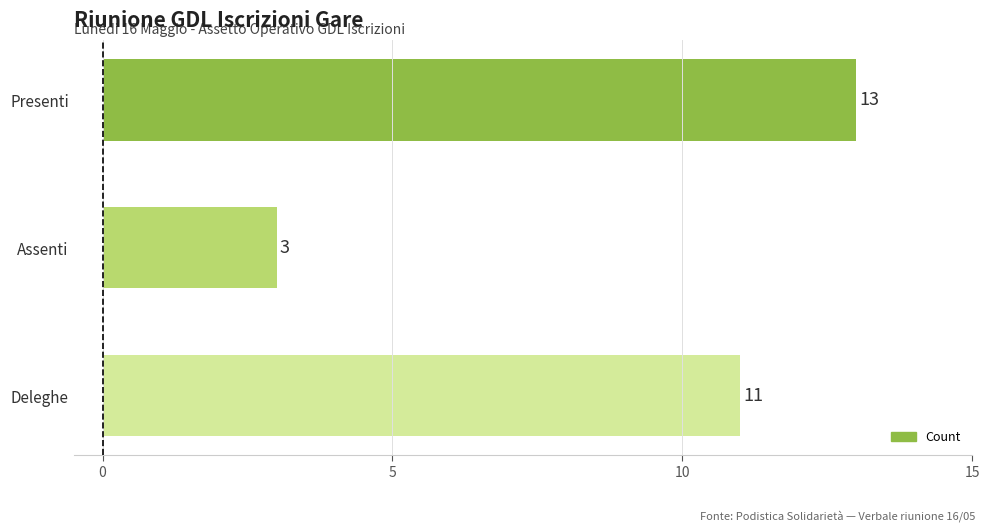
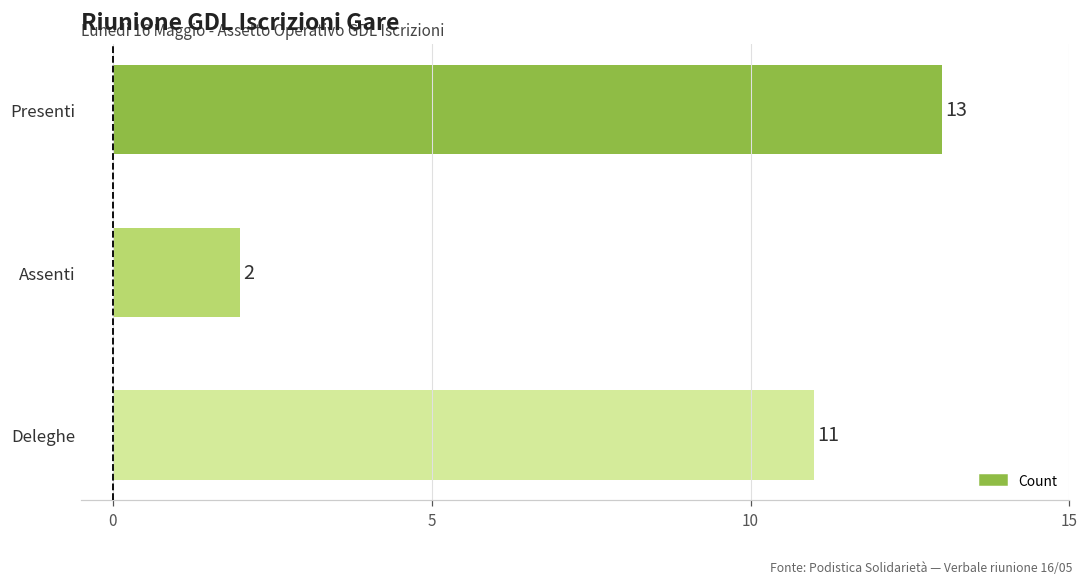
Assenti: 3 -> 2
